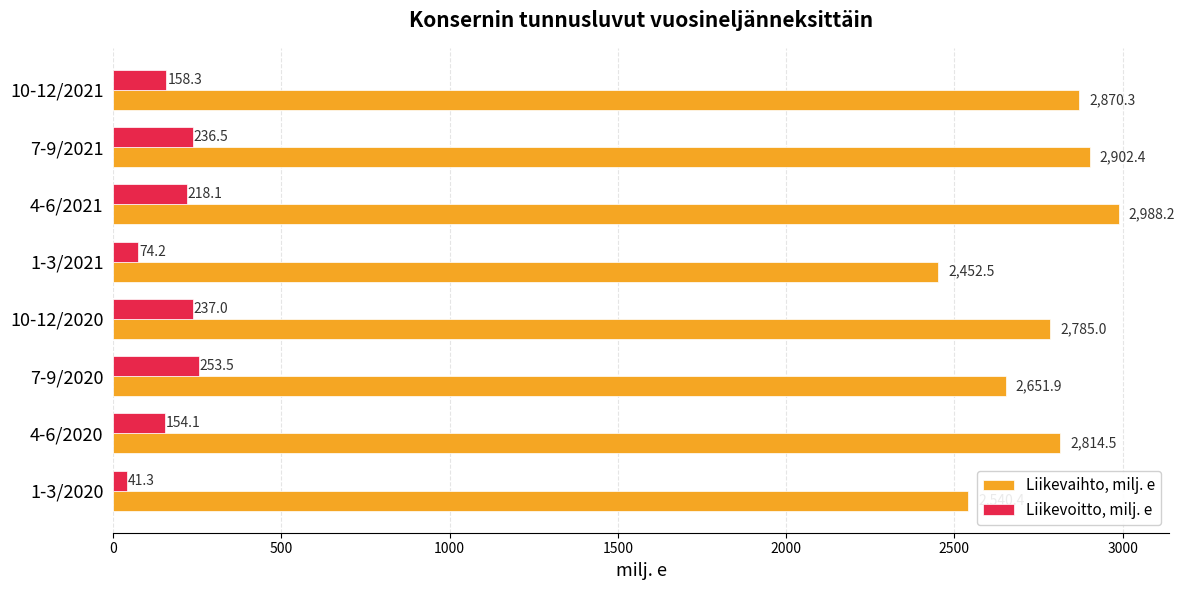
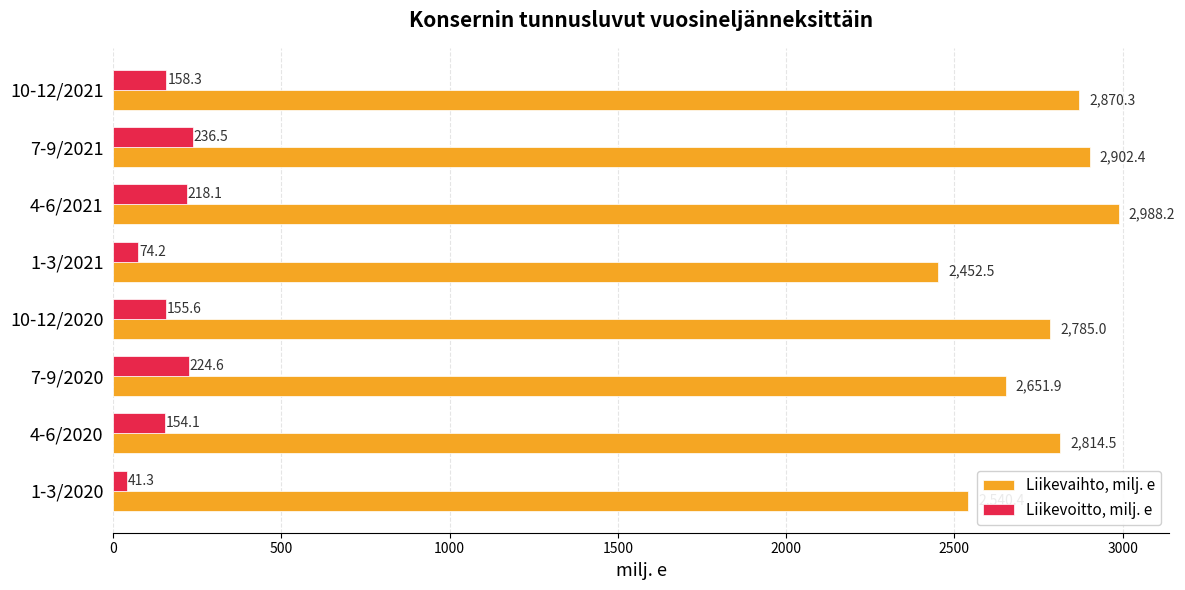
Liikevoitto, milj. e, 10-12/2020: 237.0 -> 155.6
Liikevoitto, milj. e, 7-9/2020: 253.5 -> 224.6
